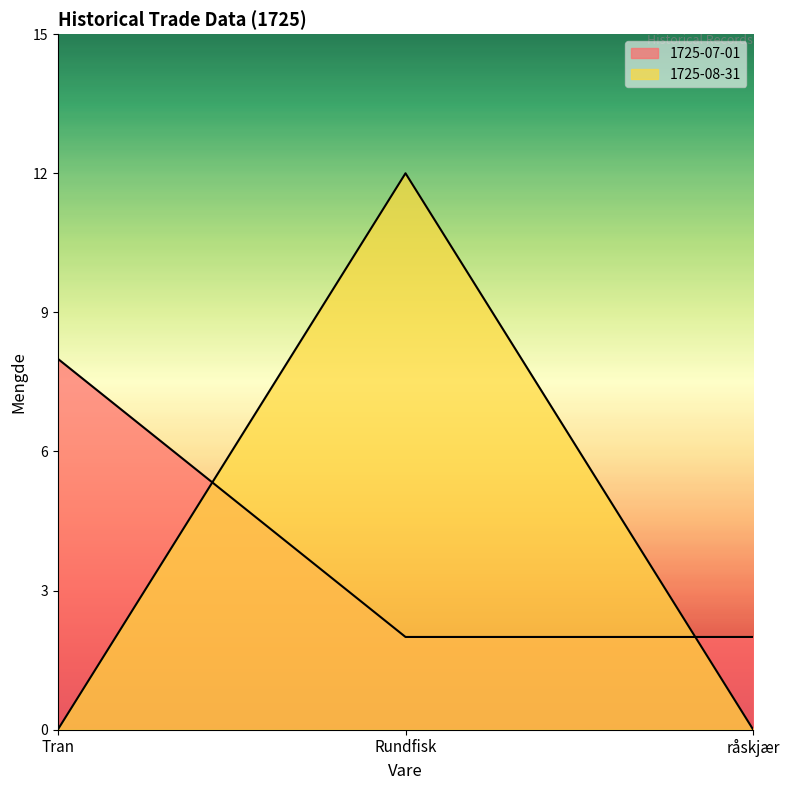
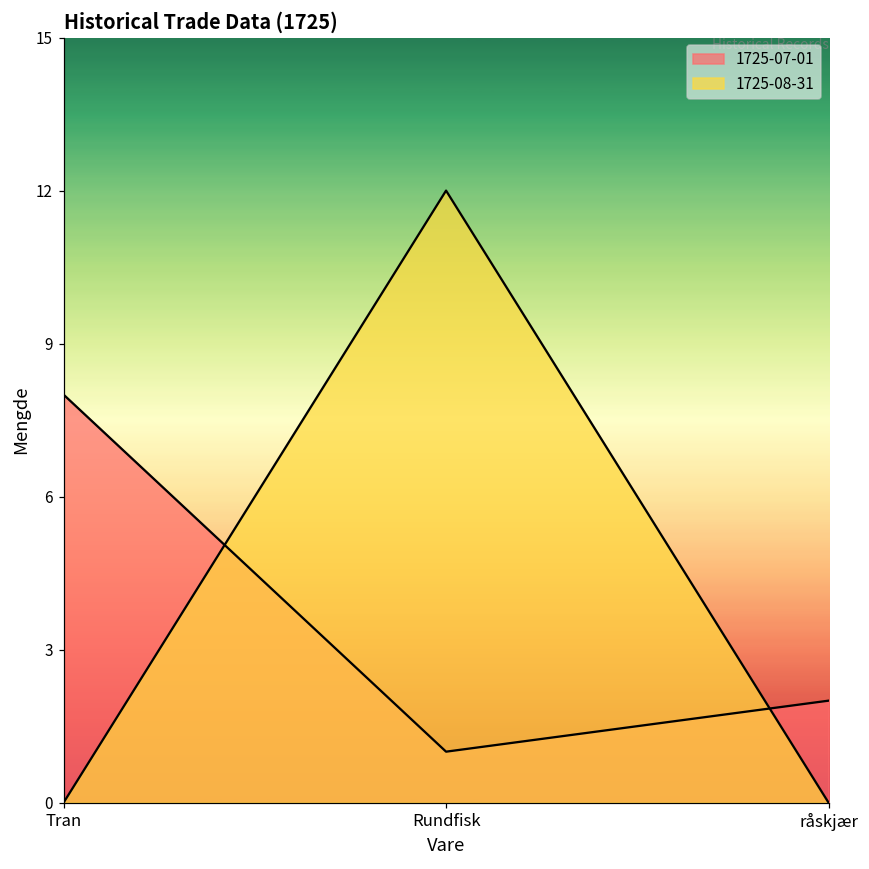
1725-07-01, Rundfisk: 2 -> 1
